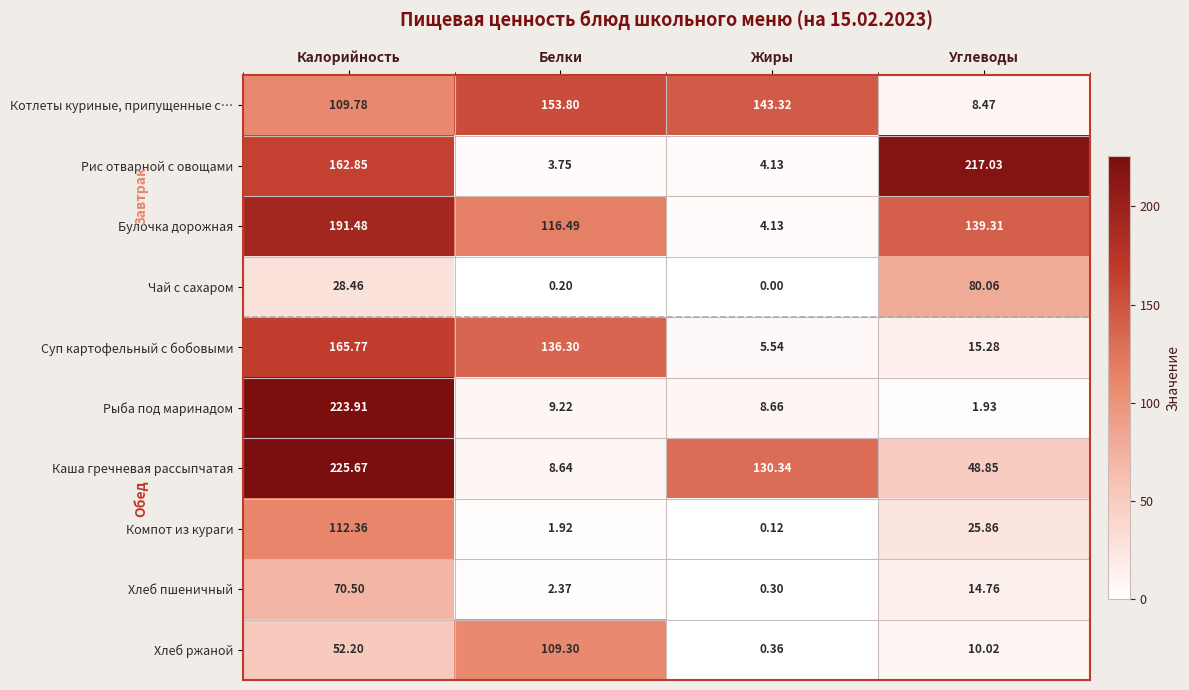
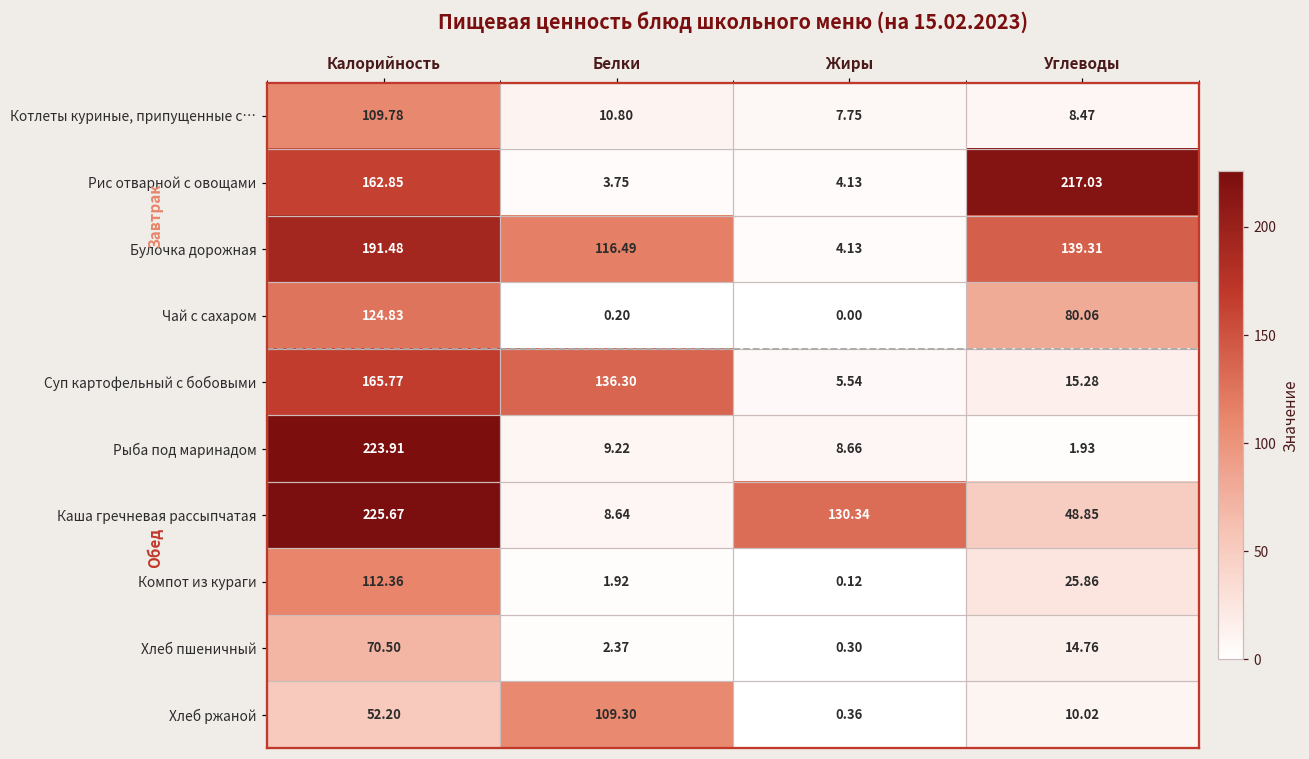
Котлеты куриные, припущенные с…, Белки: 153.80 -> 10.80
Котлеты куриные, припущенные с…, Жиры: 143.32 -> 7.75
Чай с сахаром, Калорийность: 28.46 -> 124.83
